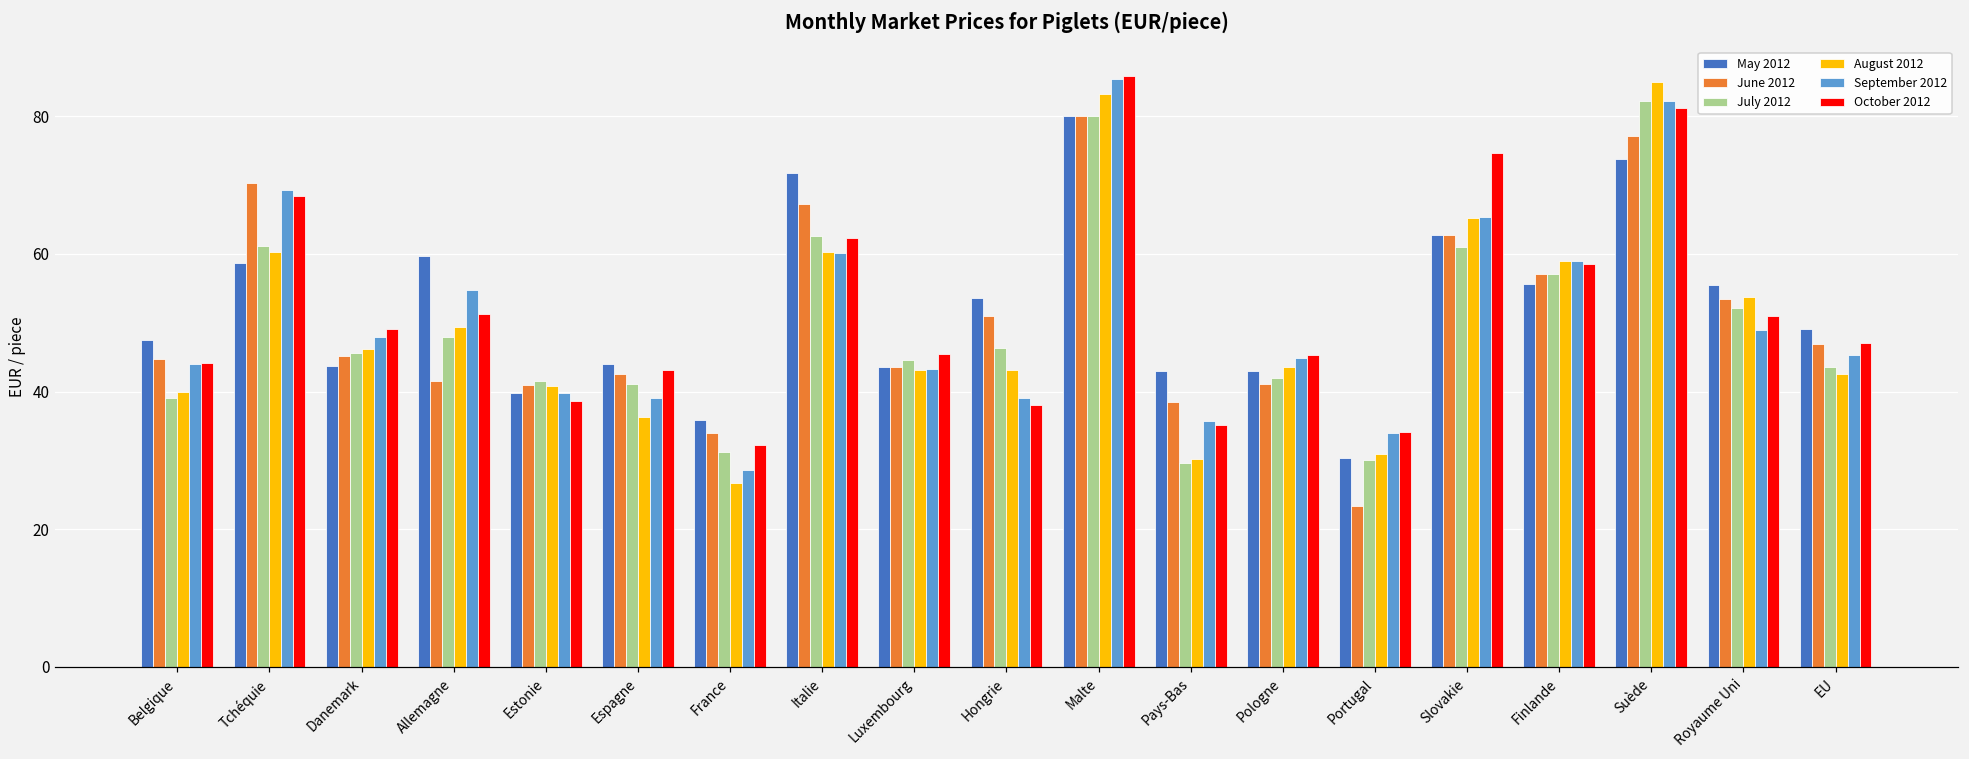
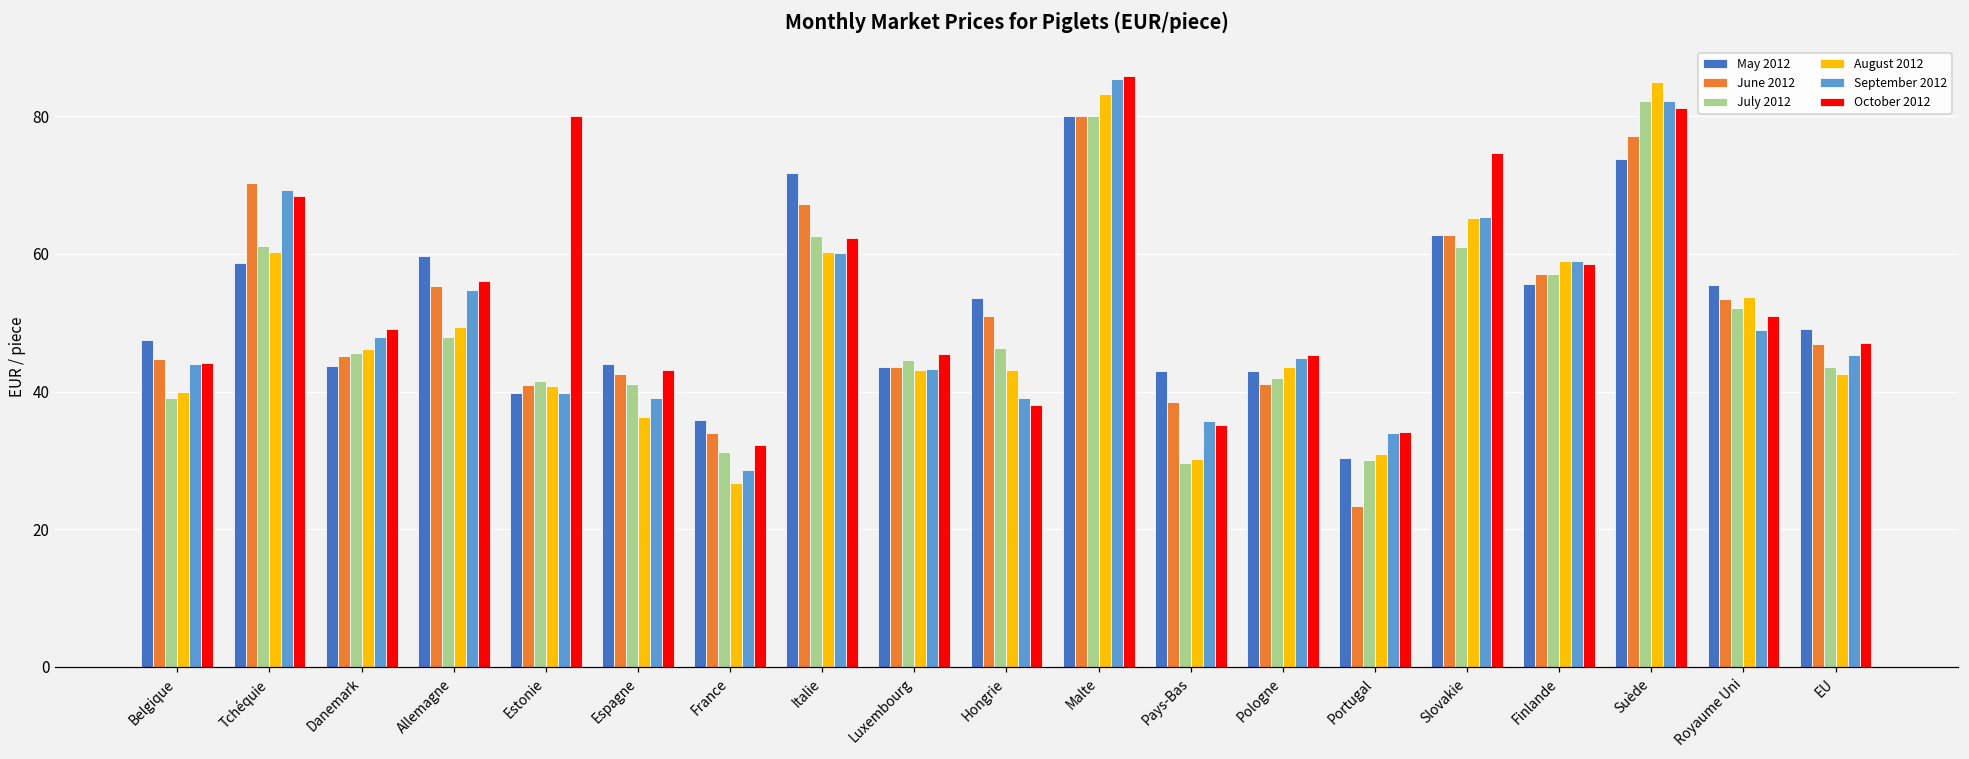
June 2012, Allemagne: 42 -> 55
October 2012, Allemagne: 51 -> 56
October 2012, Estonie: 39 -> 80
